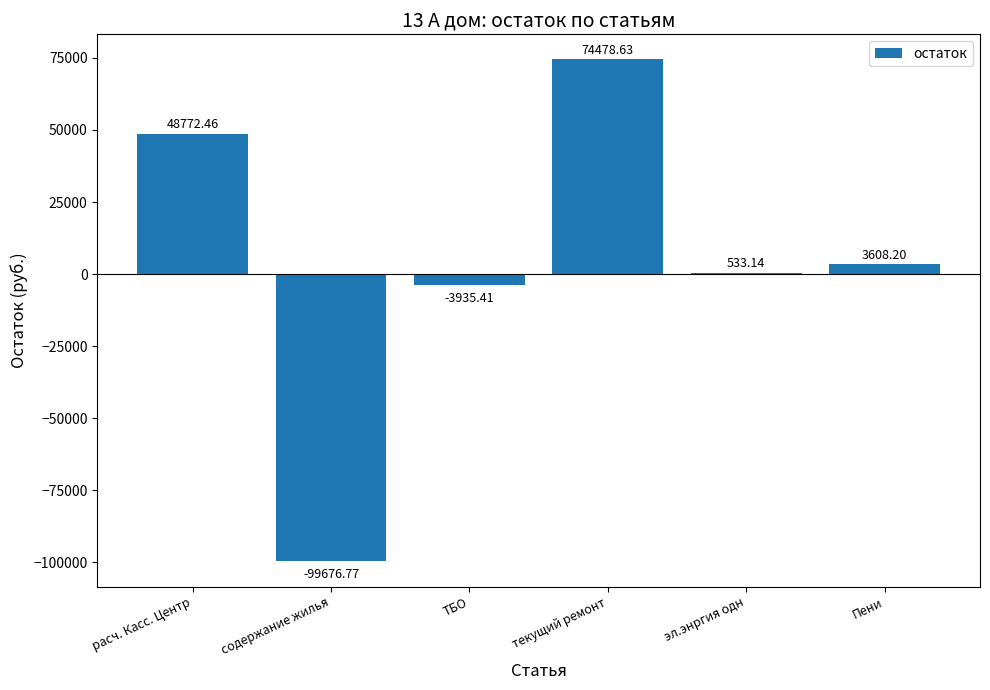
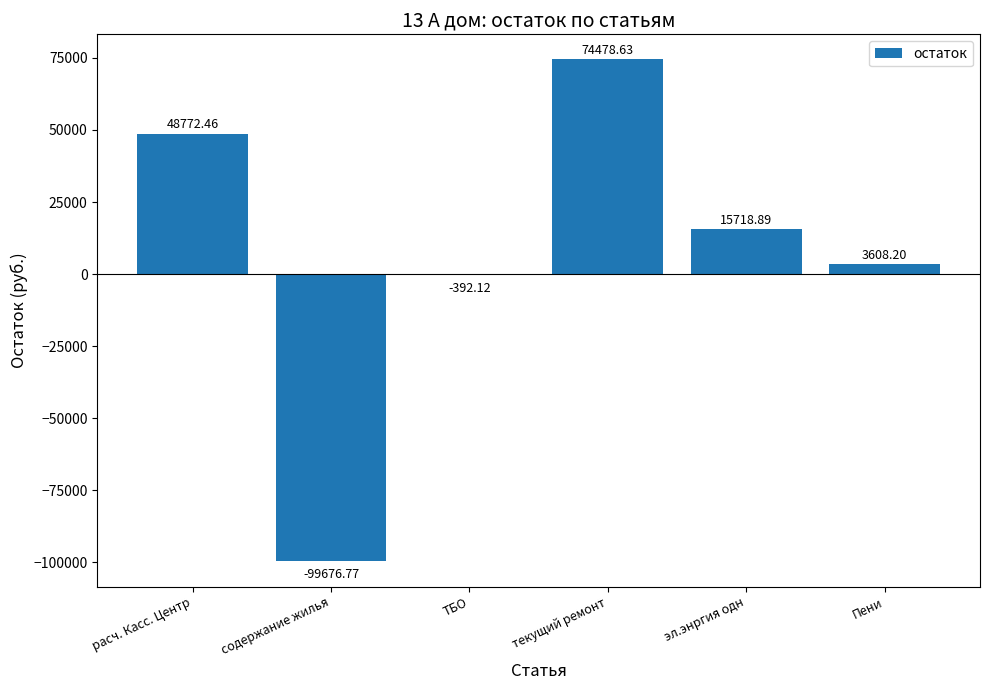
ТБО: -3935.41 -> -392.12
эл.энргия одн: 533.14 -> 15718.89
